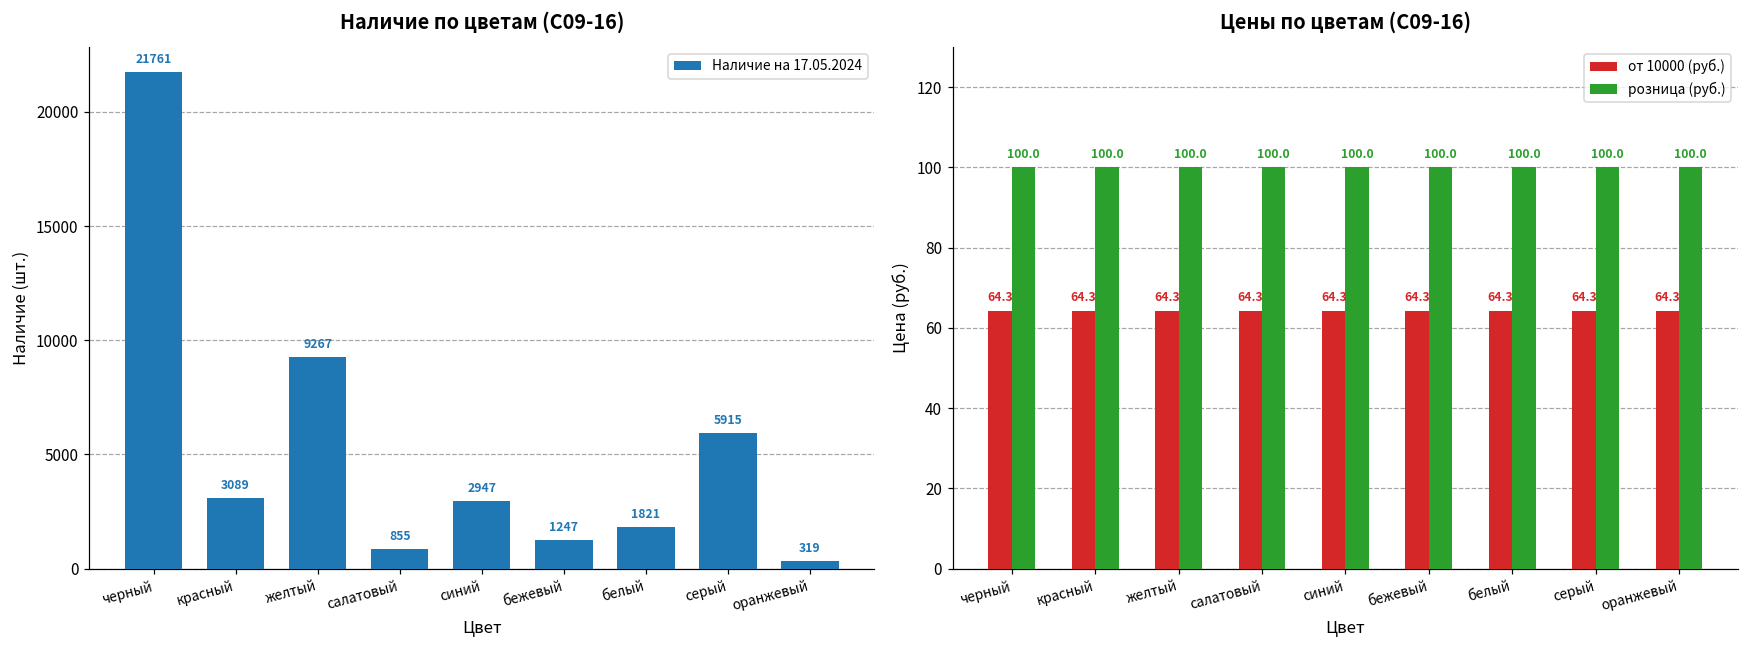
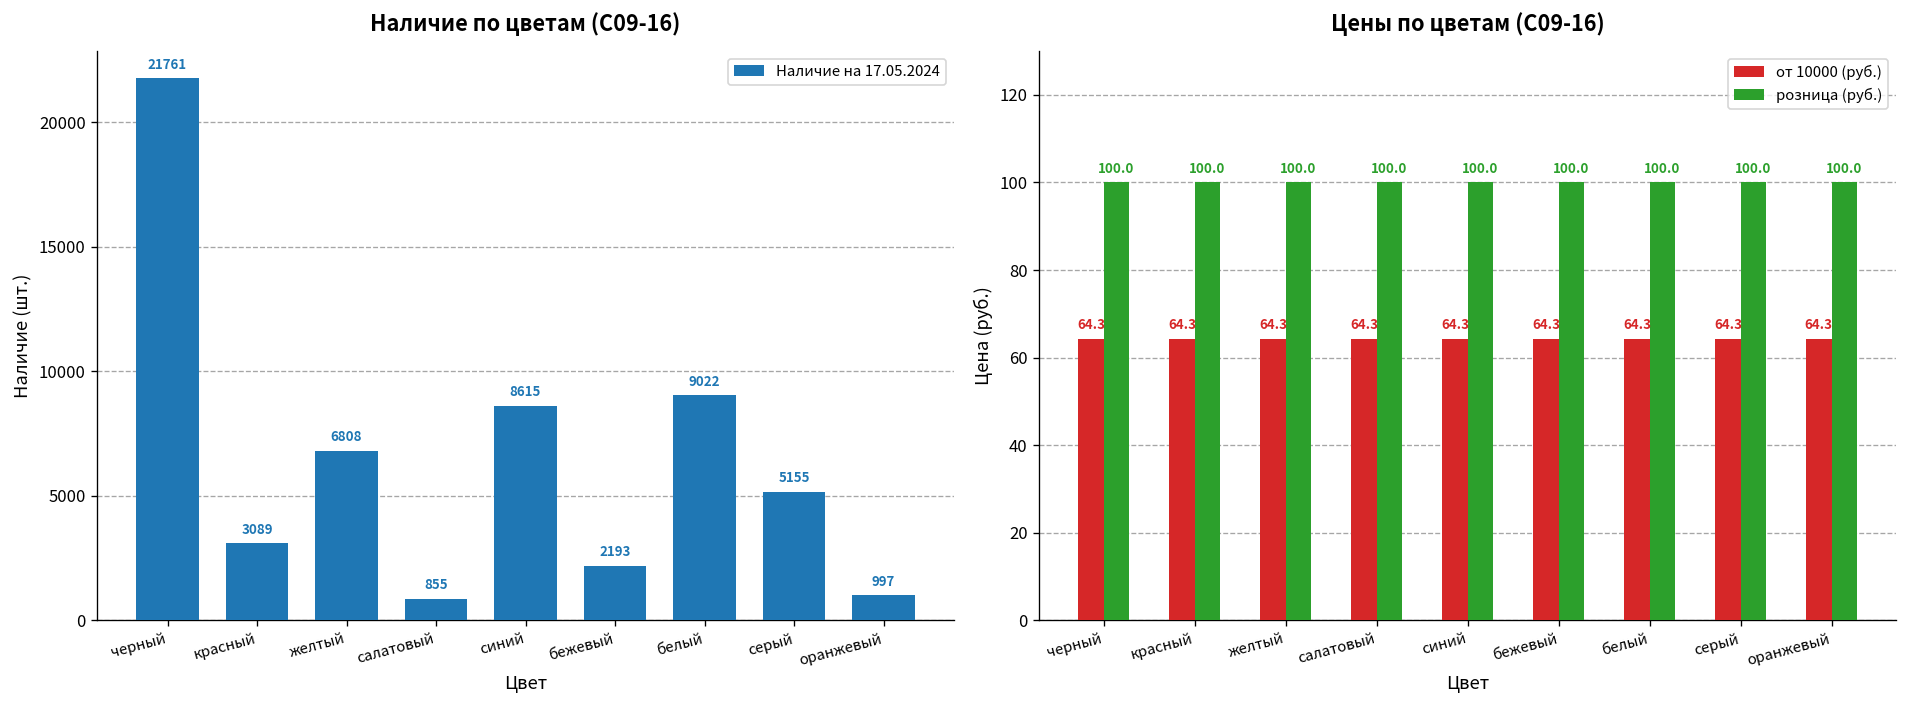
Наличие по цветам (С09-16), желтый: 9267 -> 6808
Наличие по цветам (С09-16), синий: 2947 -> 8615
Наличие по цветам (С09-16), бежевый: 1247 -> 2193
Наличие по цветам (С09-16), белый: 1821 -> 9022
Наличие по цветам (С09-16), серый: 5915 -> 5155
Наличие по цветам (С09-16), оранжевый: 319 -> 997
